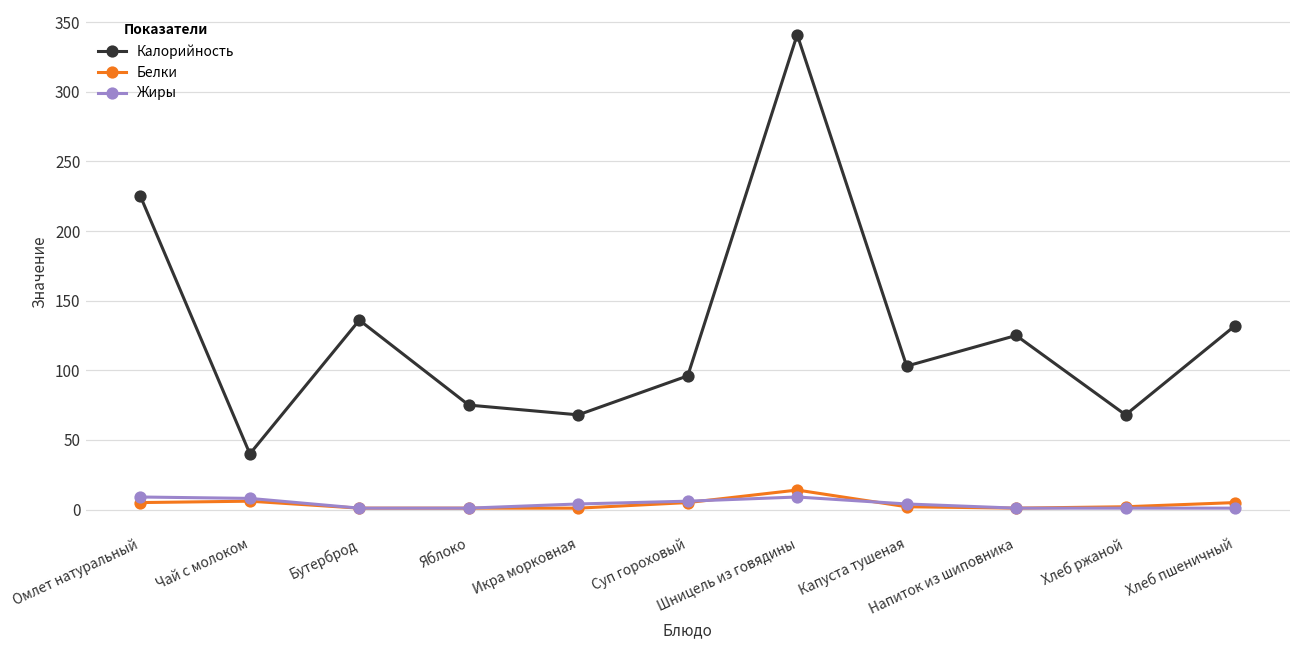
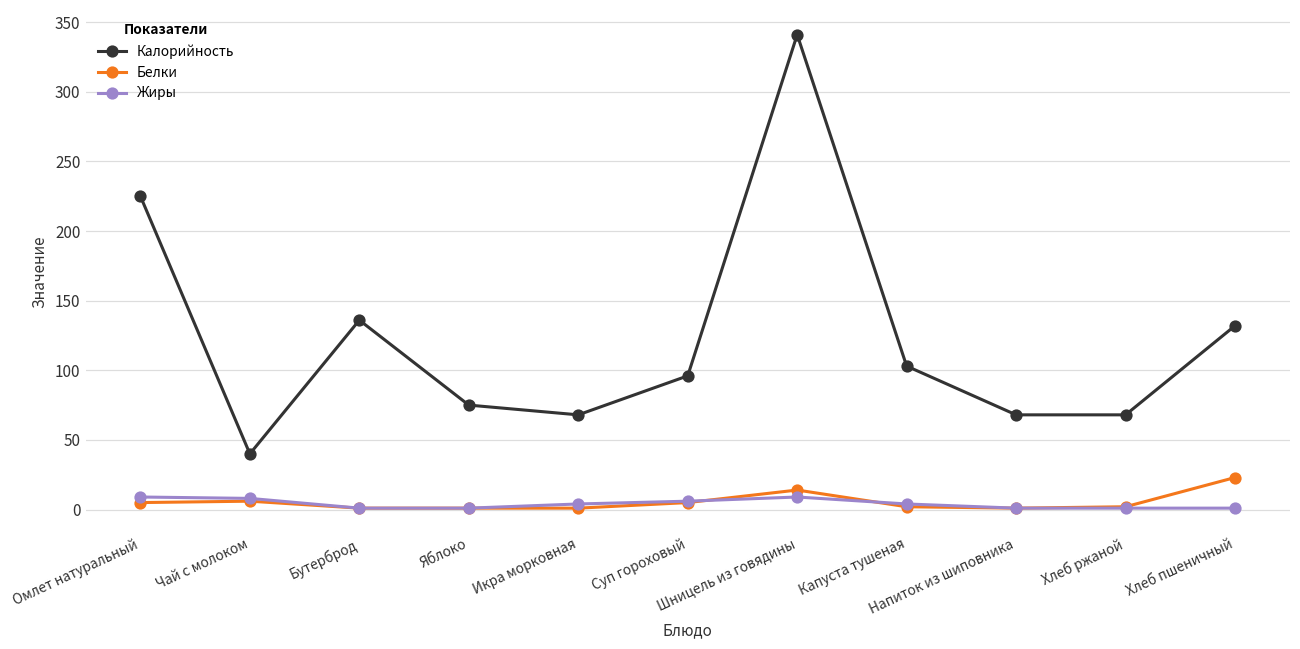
Калорийность, Напиток из шиповника: 125 -> 68
Белки, Хлеб пшеничный: 5 -> 23
